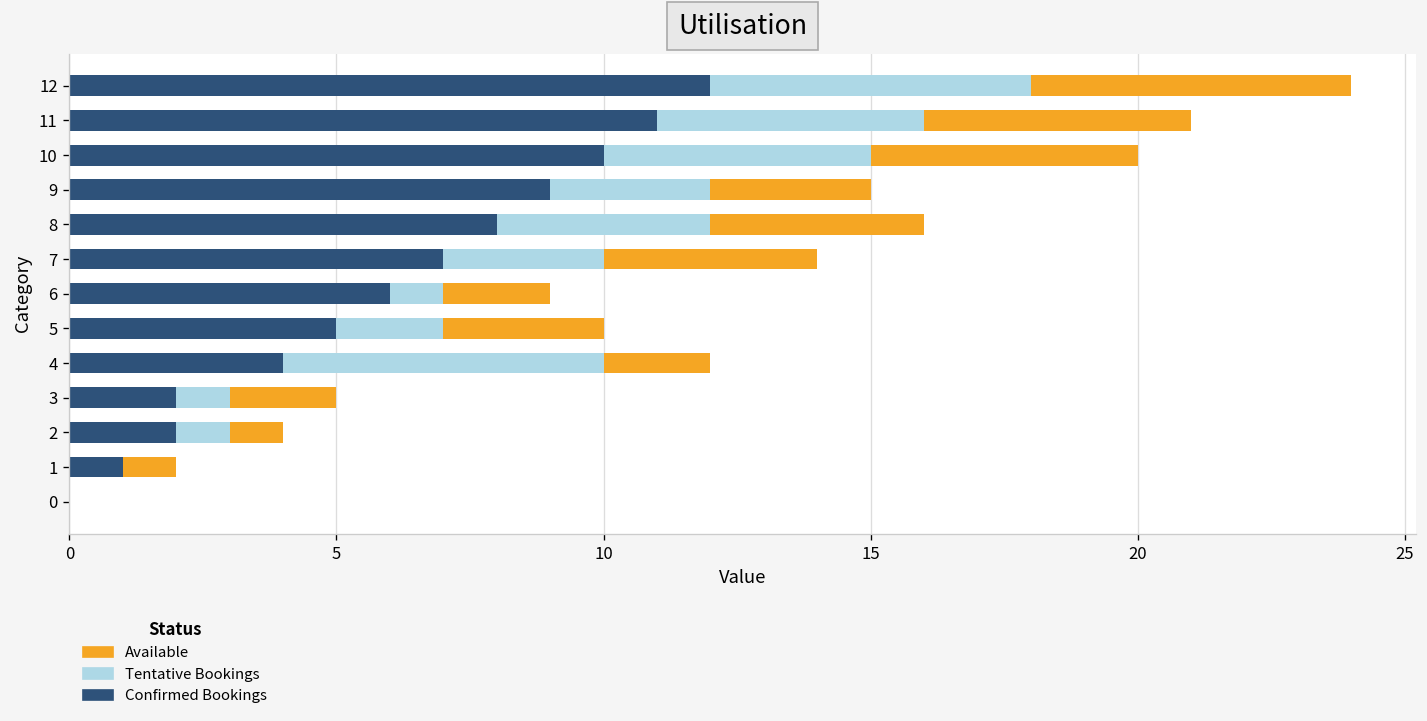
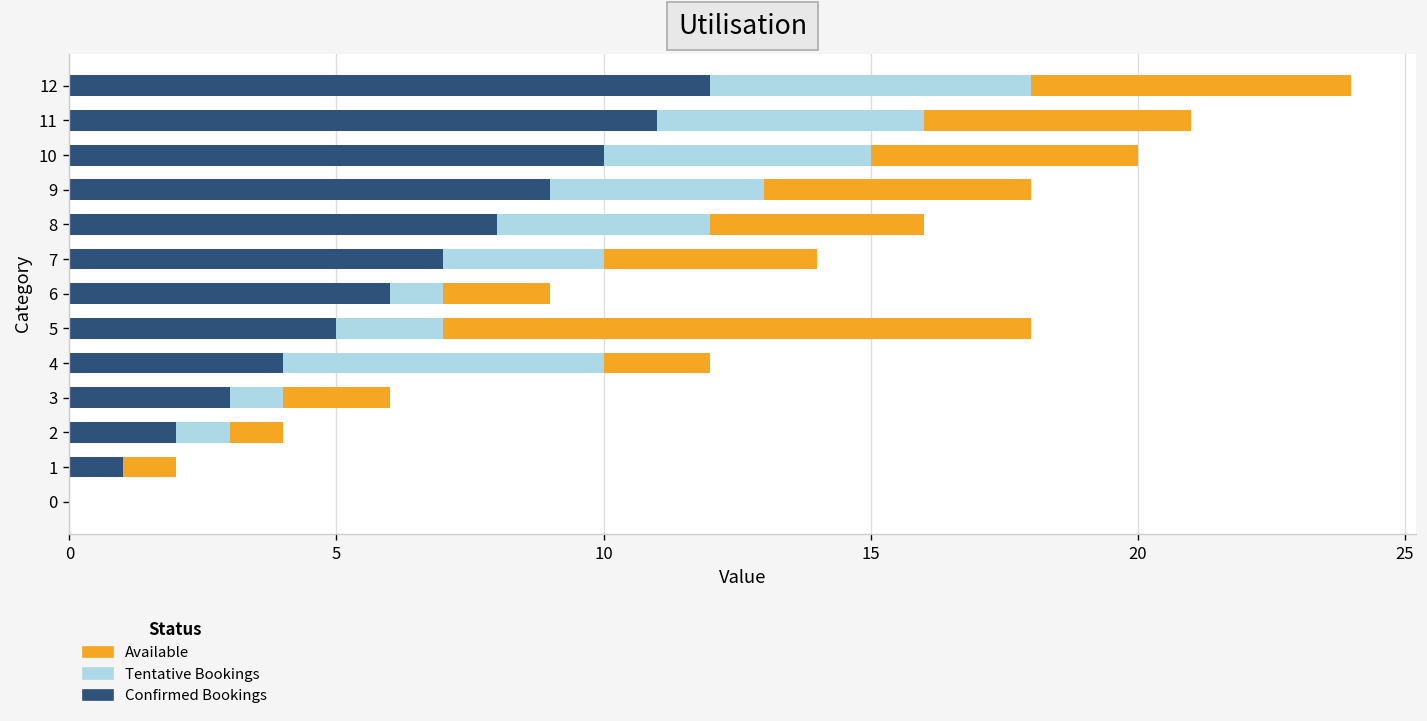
Tentative Bookings, 9: 3 -> 4
Available, 9: 3 -> 5
Available, 5: 3 -> 11
Confirmed Bookings, 3: 2 -> 3
